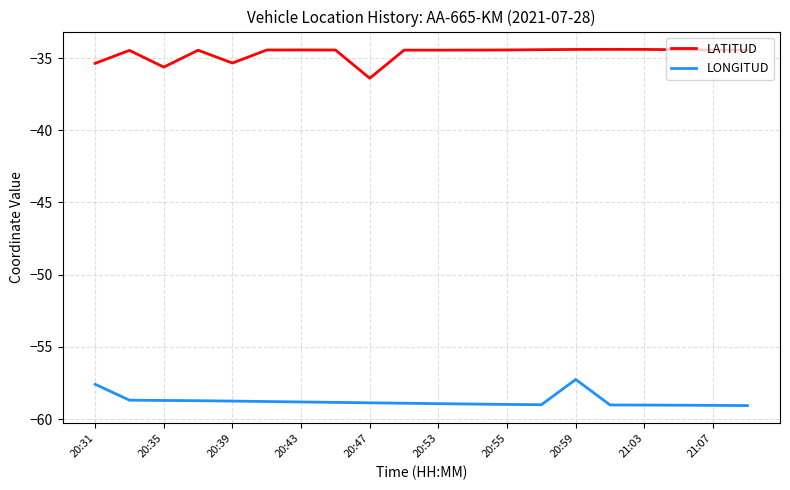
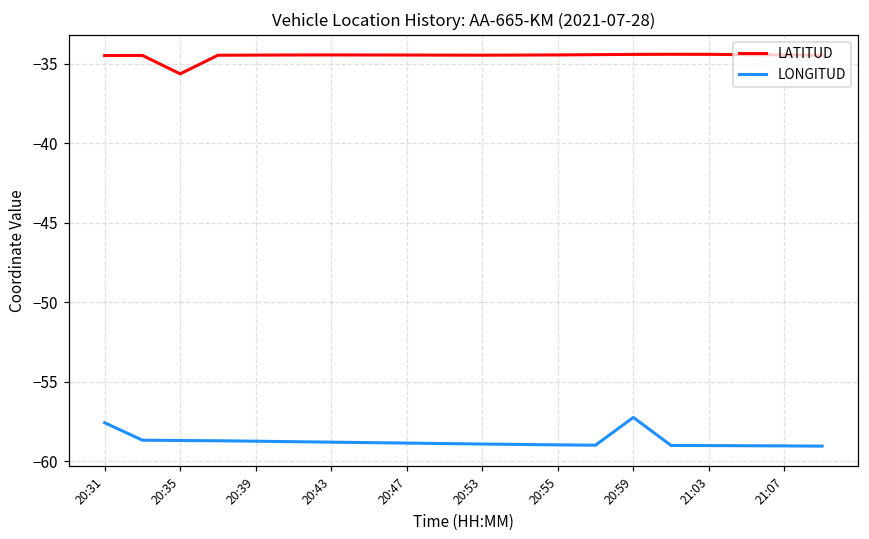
LATITUD, 20:31: -35.4 -> -34.5
LATITUD, 20:39: -35.3 -> -34.4
LATITUD, 20:47: -36.4 -> -34.4
